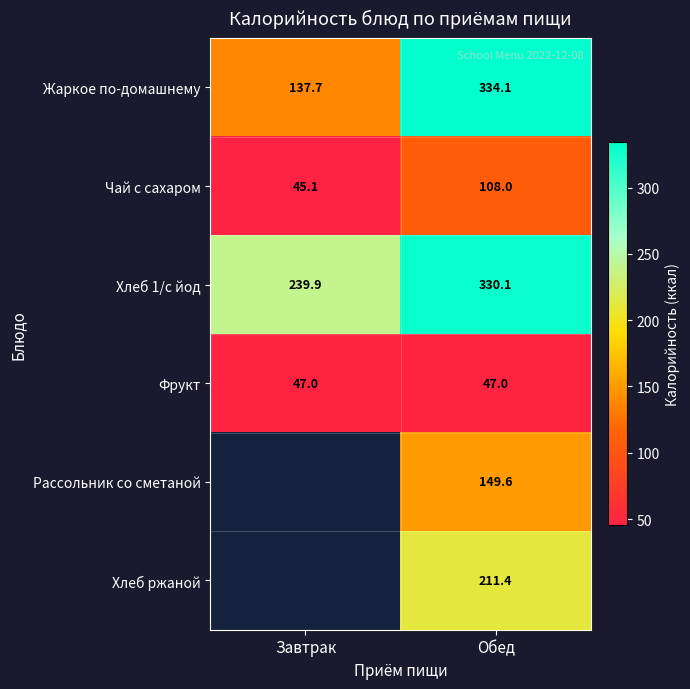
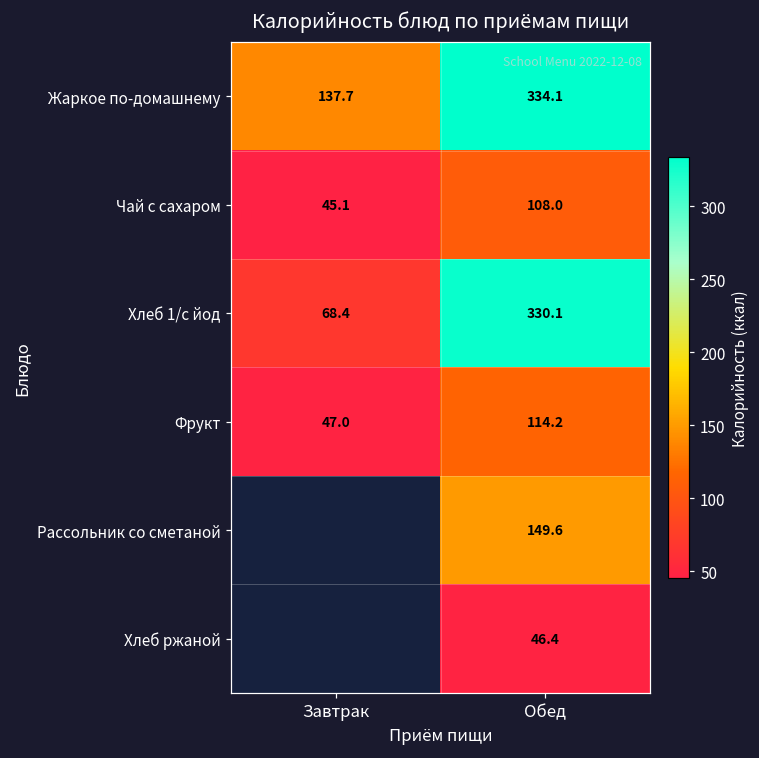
Хлеб 1/с йод, Завтрак: 239.9 -> 68.4
Фрукт, Обед: 47.0 -> 114.2
Хлеб ржаной, Обед: 211.4 -> 46.4
